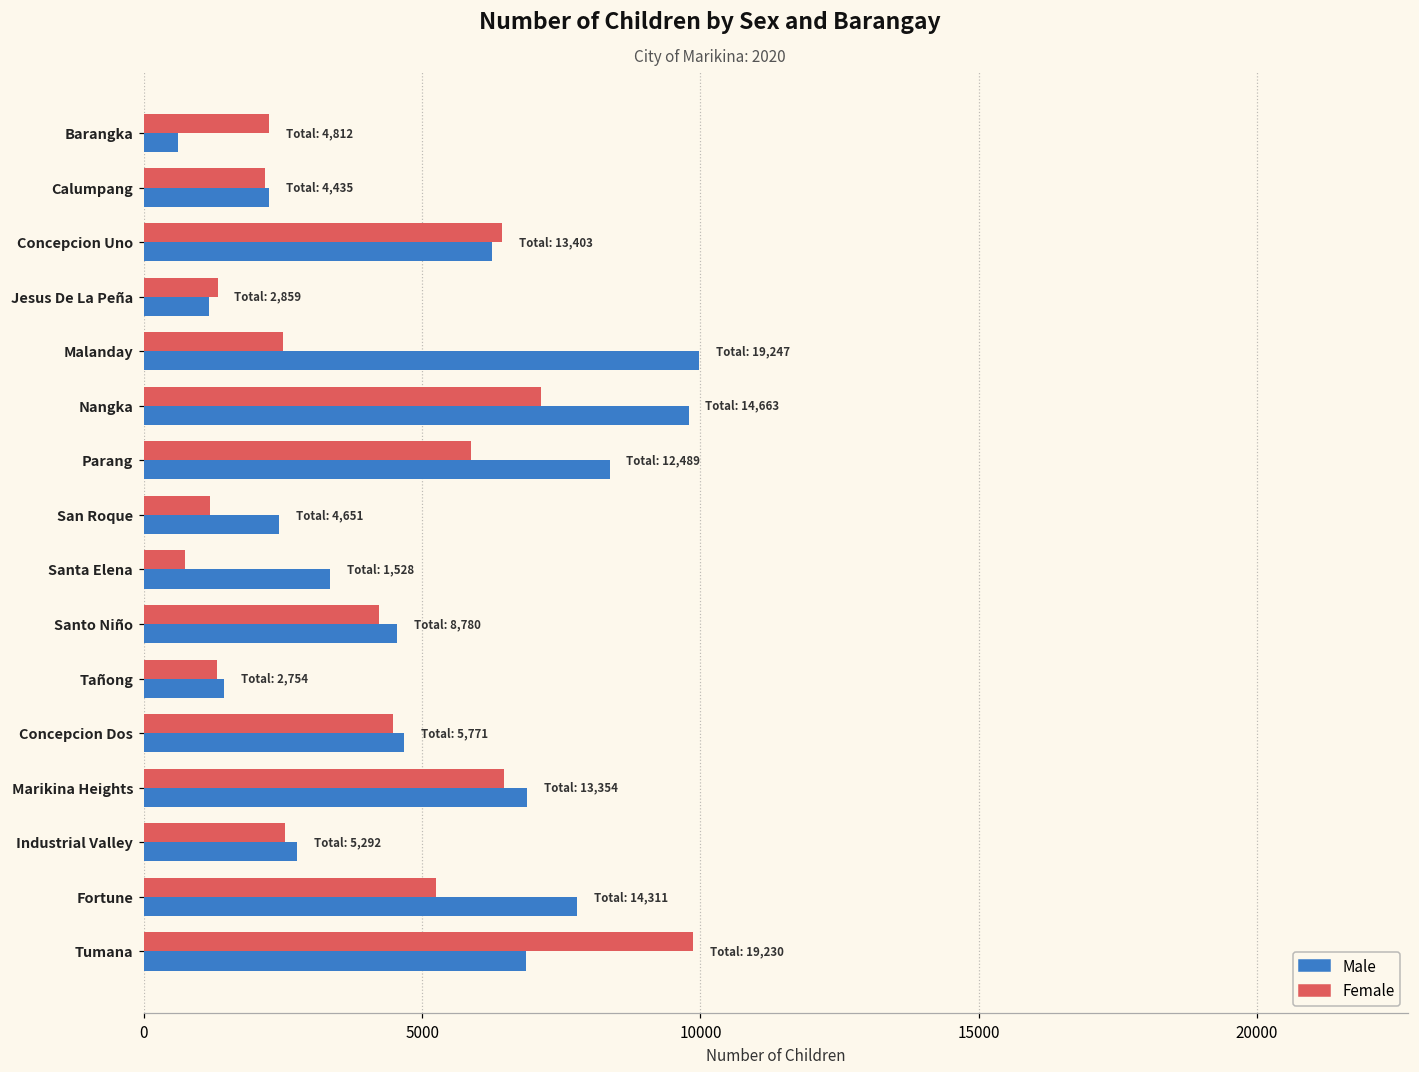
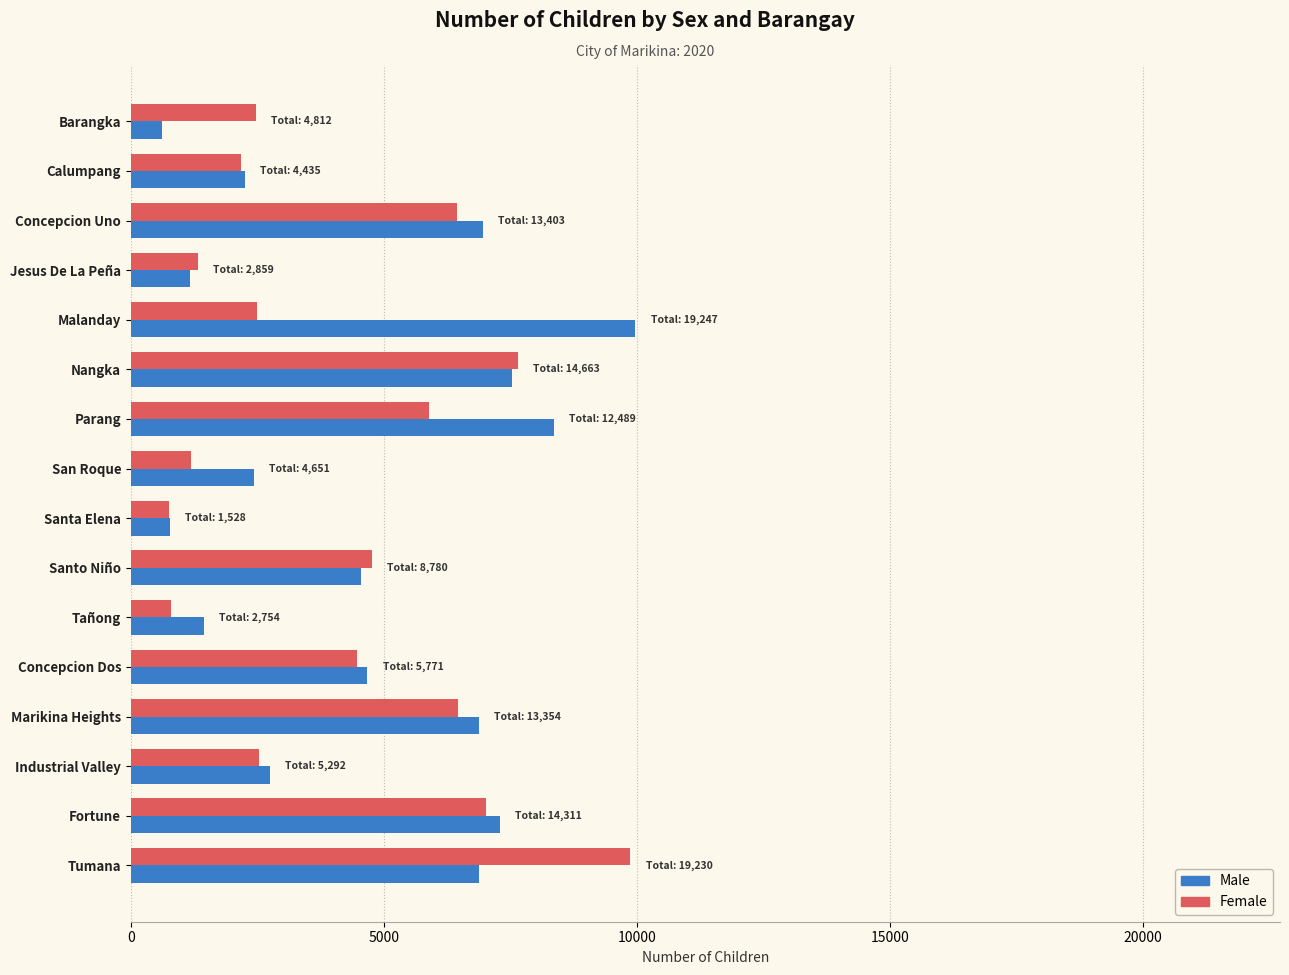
Female, Barangka: 2300 -> 2500
Male, Concepcion Uno: 6300 -> 7000
Female, Nangka: 7100 -> 7700
Male, Nangka: 9800 -> 7500
Male, Santa Elena: 3300 -> 800
Female, Santo Niño: 4200 -> 4800
Female, Tañong: 1300 -> 800
Female, Fortune: 5300 -> 7000
Male, Fortune: 7800 -> 7300
